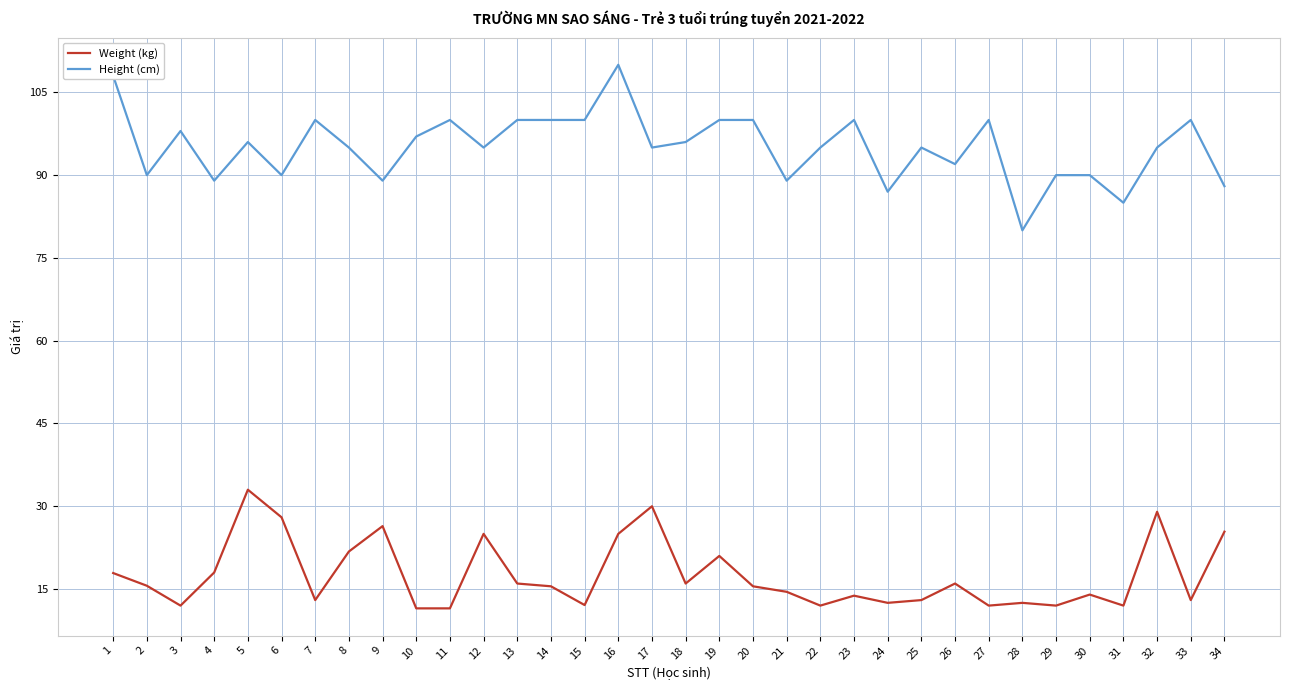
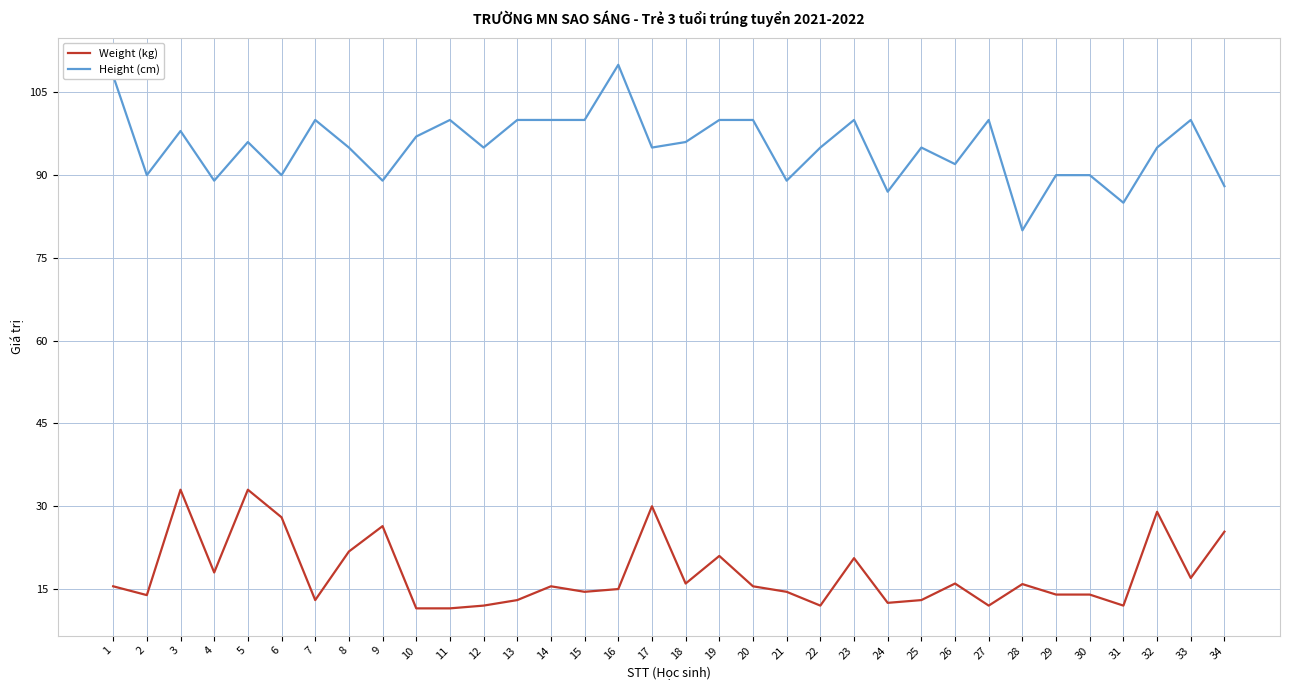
Weight (kg), 1: 18 -> 16
Weight (kg), 2: 16 -> 14
Weight (kg), 3: 12 -> 33
Weight (kg), 12: 25 -> 12
Weight (kg), 13: 16 -> 13
Weight (kg), 15: 12 -> 15
Weight (kg), 16: 25 -> 15
Weight (kg), 23: 14 -> 21
Weight (kg), 28: 13 -> 16
Weight (kg), 29: 12 -> 14
Weight (kg), 33: 13 -> 17
